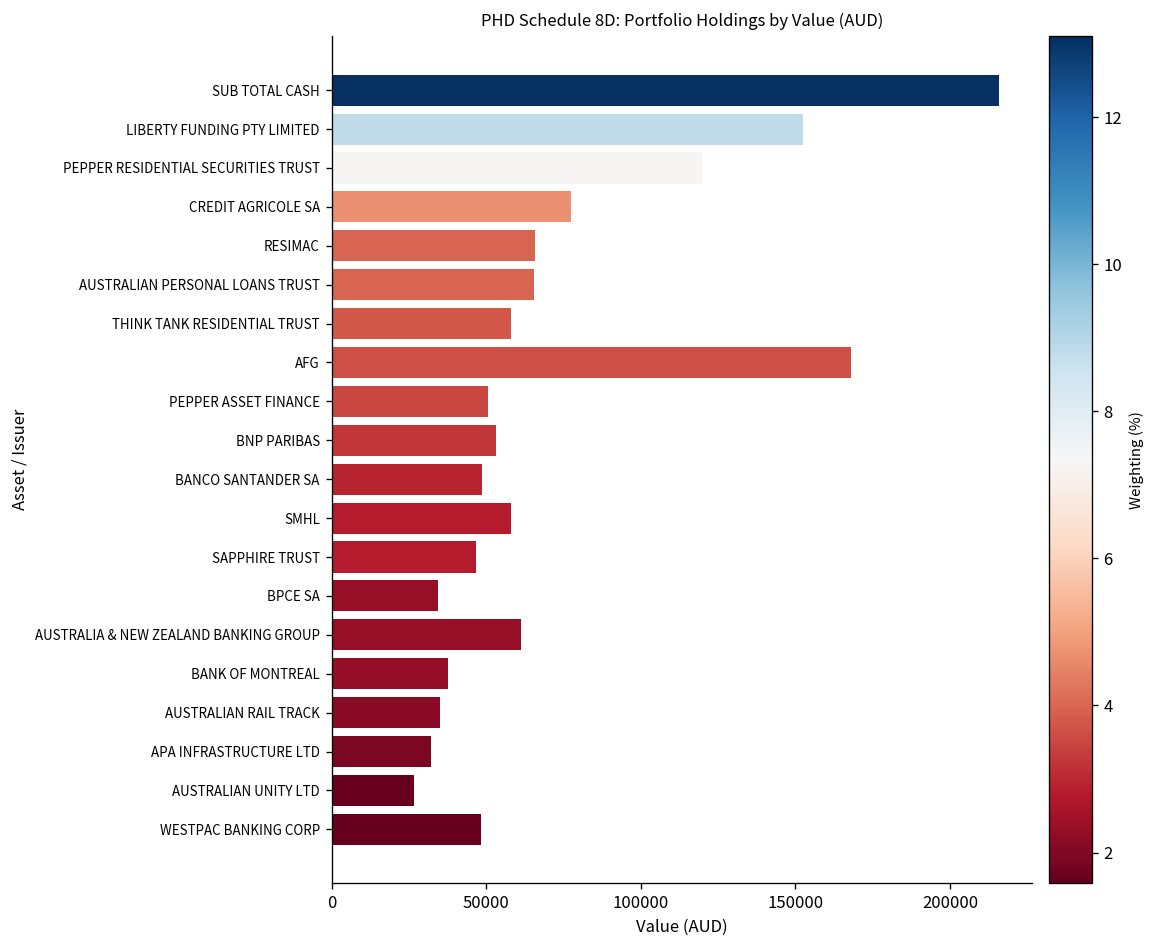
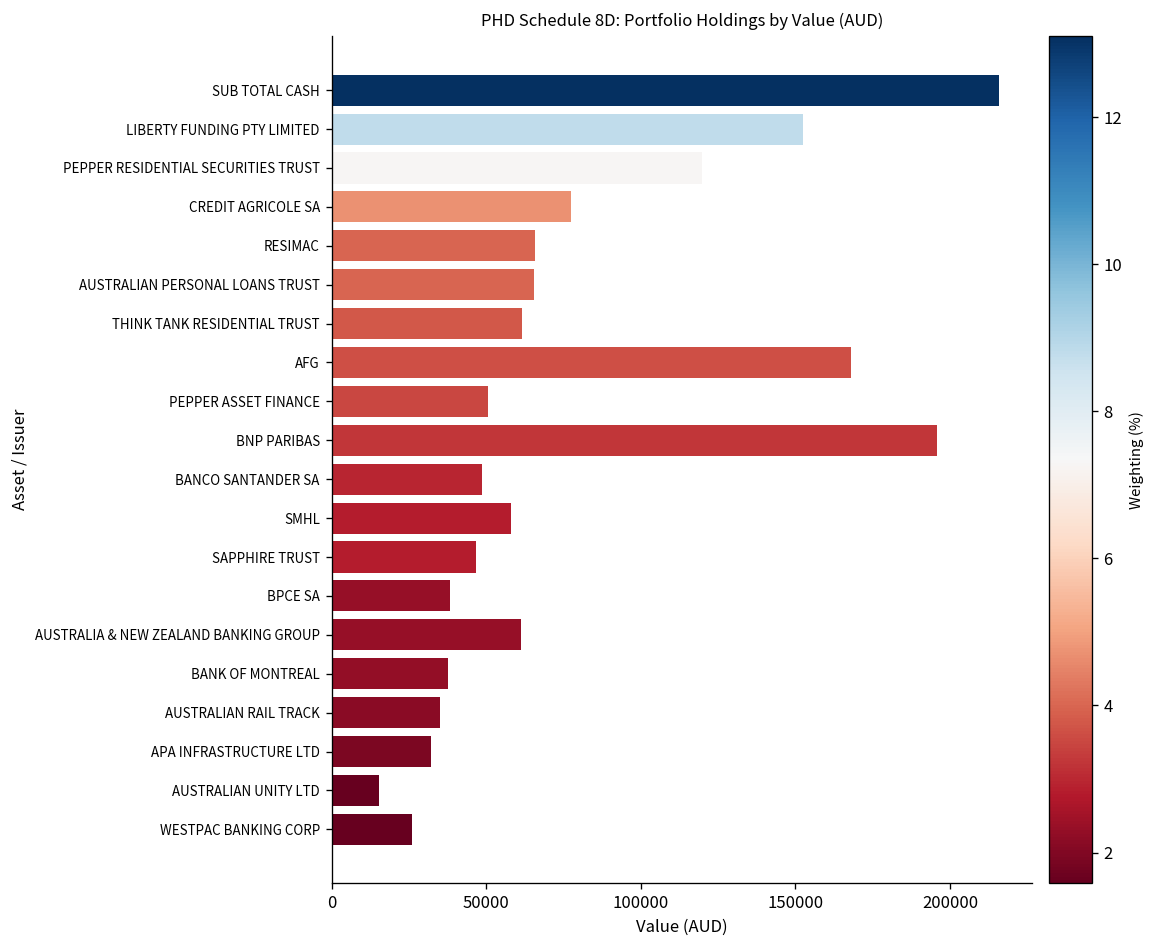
THINK TANK RESIDENTIAL TRUST: 58000 -> 62000
BNP PARIBAS: 53000 -> 196000
BPCE SA: 34000 -> 38000
AUSTRALIAN UNITY LTD: 27000 -> 15000
WESTPAC BANKING CORP: 48000 -> 26000
